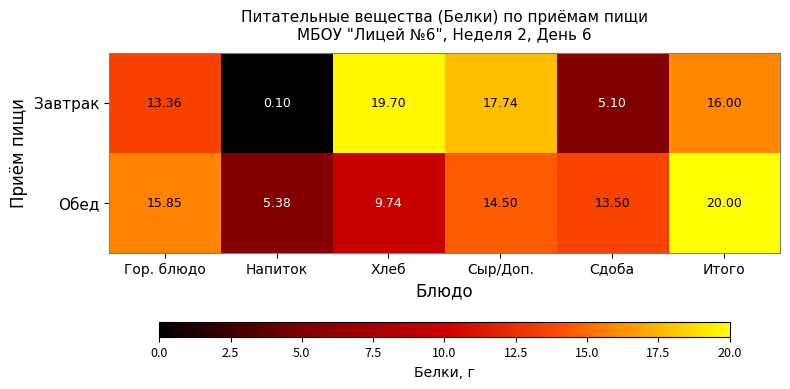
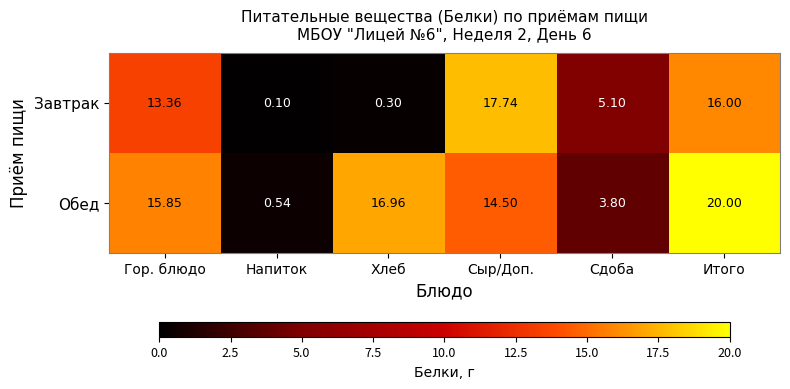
Завтрак, Хлеб: 19.70 -> 0.30
Обед, Напиток: 5.38 -> 0.54
Обед, Хлеб: 9.74 -> 16.96
Обед, Сдоба: 13.50 -> 3.80
